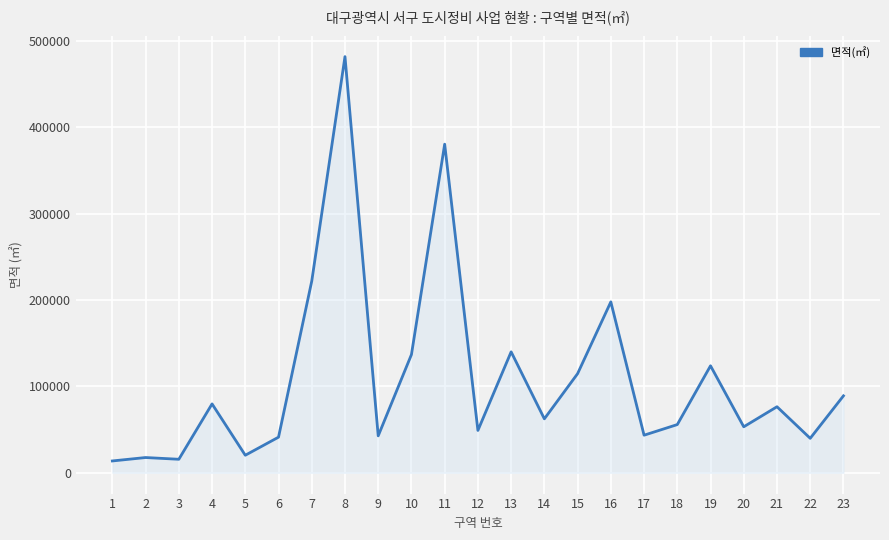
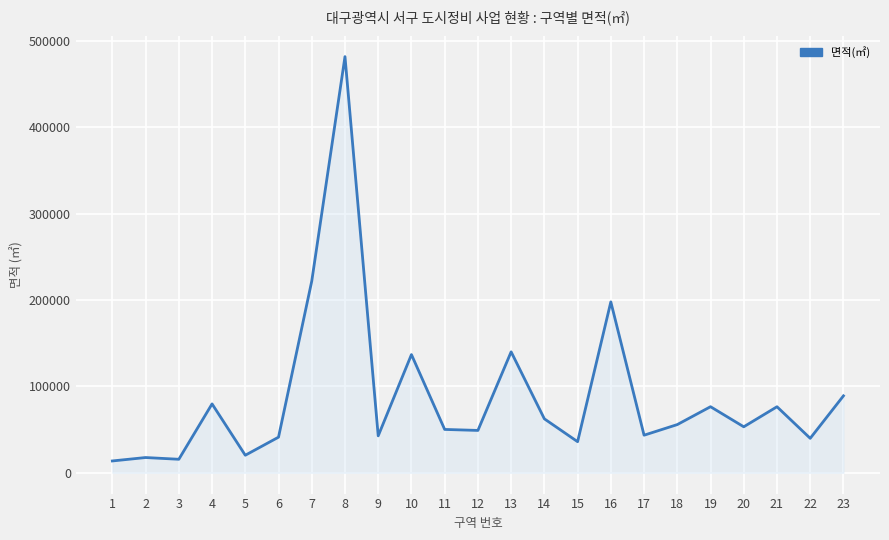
11: 380000 -> 50000
15: 110000 -> 40000
19: 120000 -> 80000
